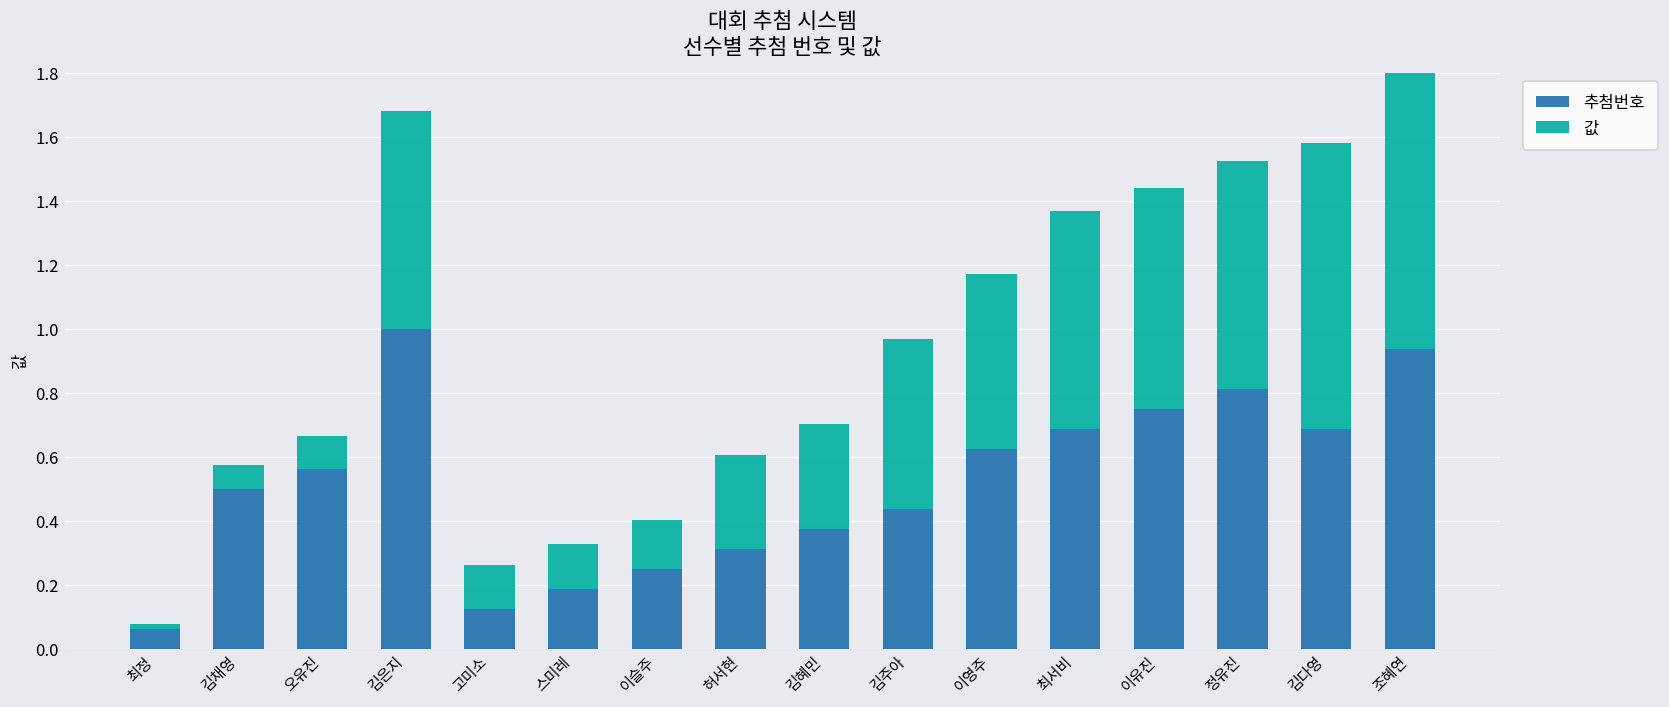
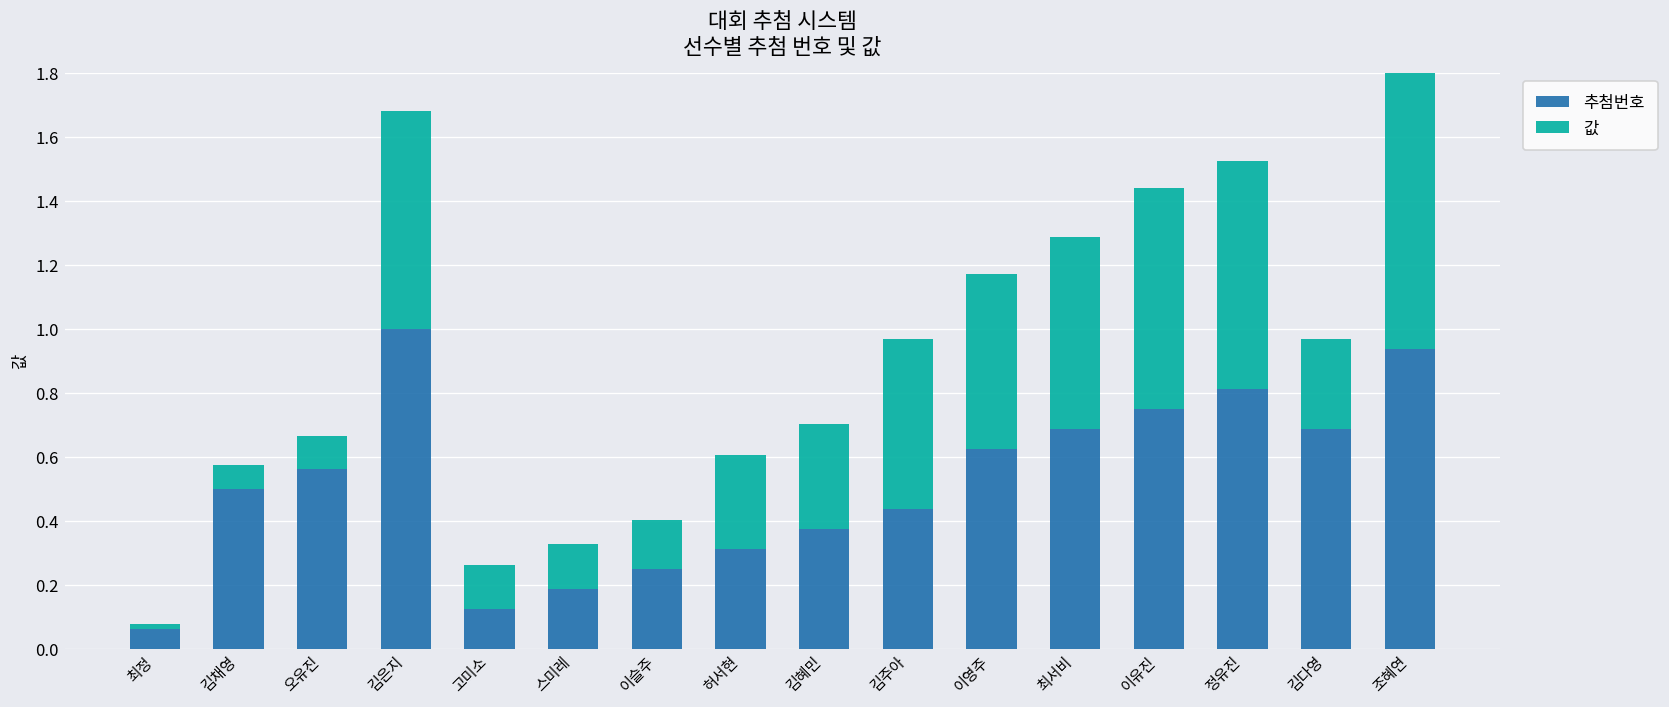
값, 최서비: 0.68 -> 0.60
값, 김다영: 0.89 -> 0.28
